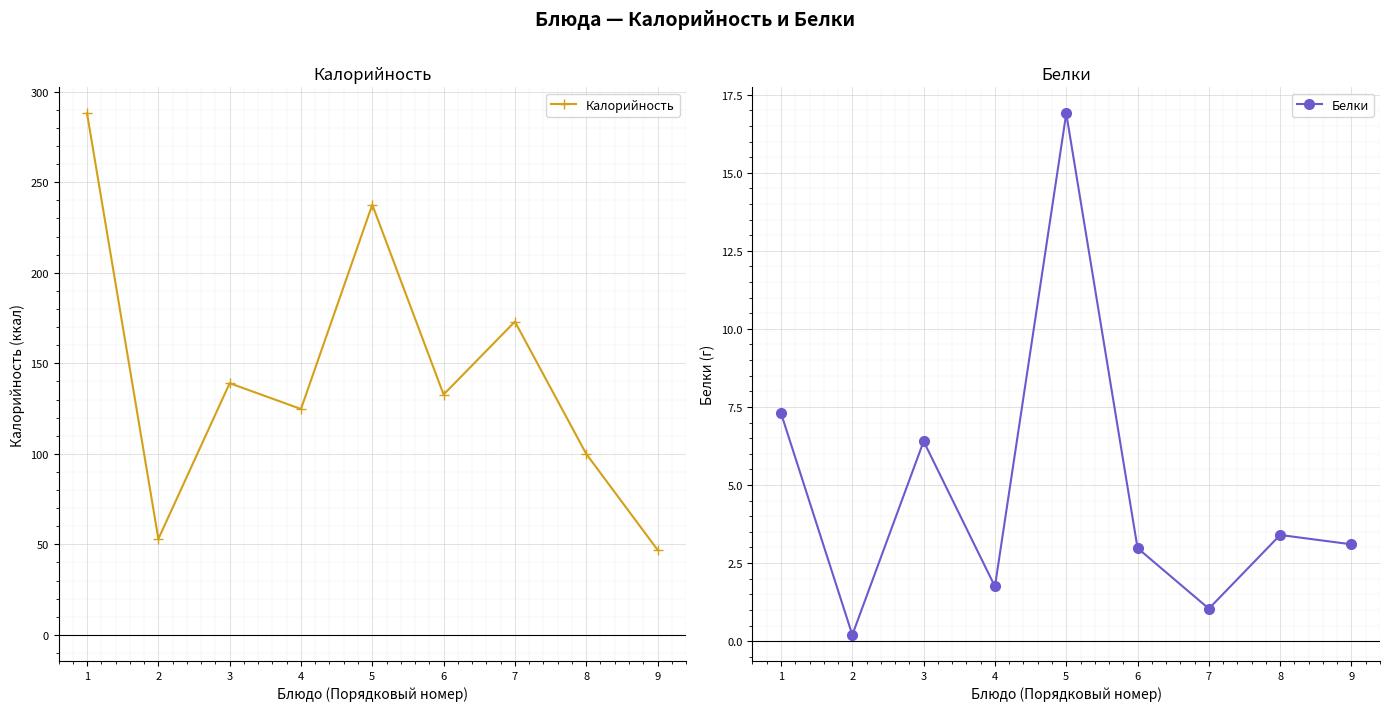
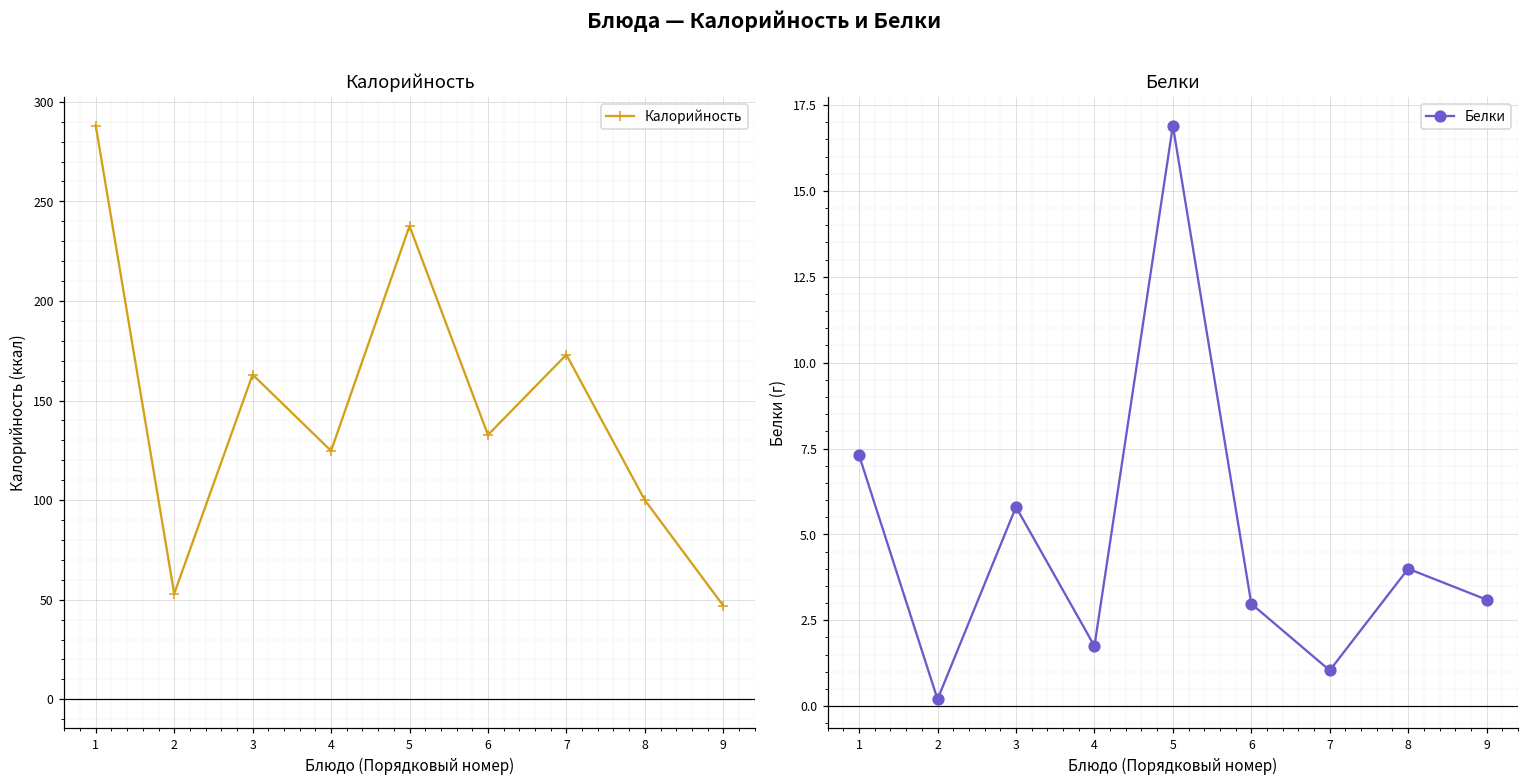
Калорийность, 3: 139 -> 163
Белки, 3: 6.4 -> 5.8
Белки, 8: 3.4 -> 4.0
